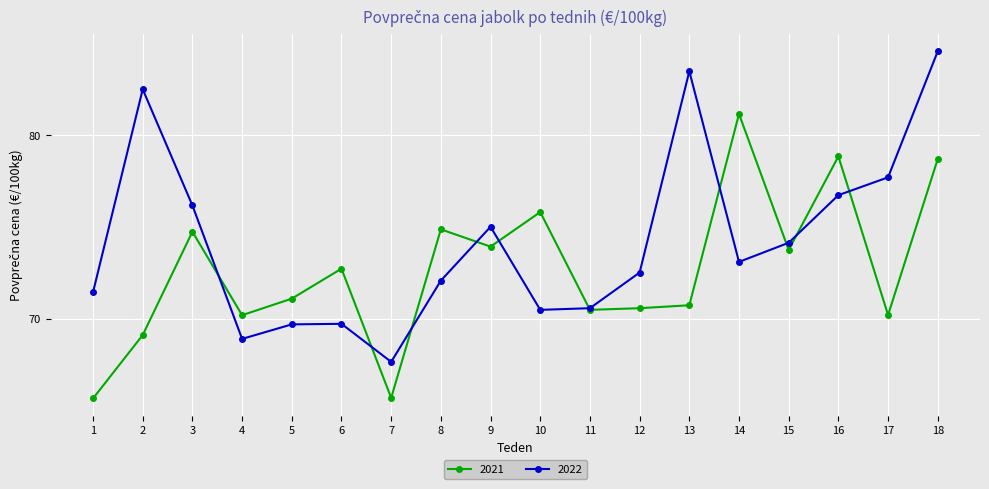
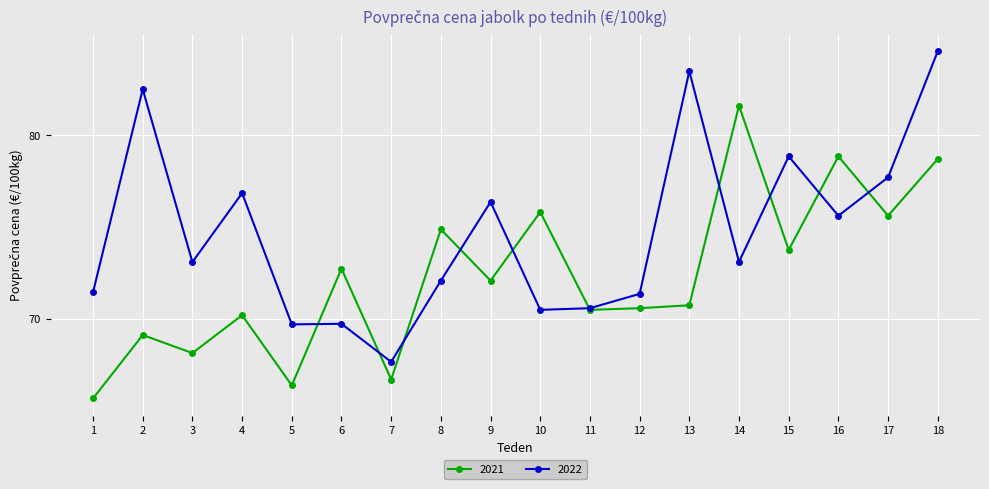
2021, 3: 74.7 -> 68.1
2022, 3: 76.2 -> 73.1
2022, 4: 68.9 -> 76.8
2021, 5: 71.1 -> 66.4
2021, 7: 65.7 -> 66.7
2021, 9: 73.9 -> 72.1
2022, 9: 75.0 -> 76.4
2022, 12: 72.5 -> 71.4
2021, 14: 81.2 -> 81.6
2022, 15: 74.1 -> 78.8
2022, 16: 76.7 -> 75.6
2021, 17: 70.2 -> 75.6
